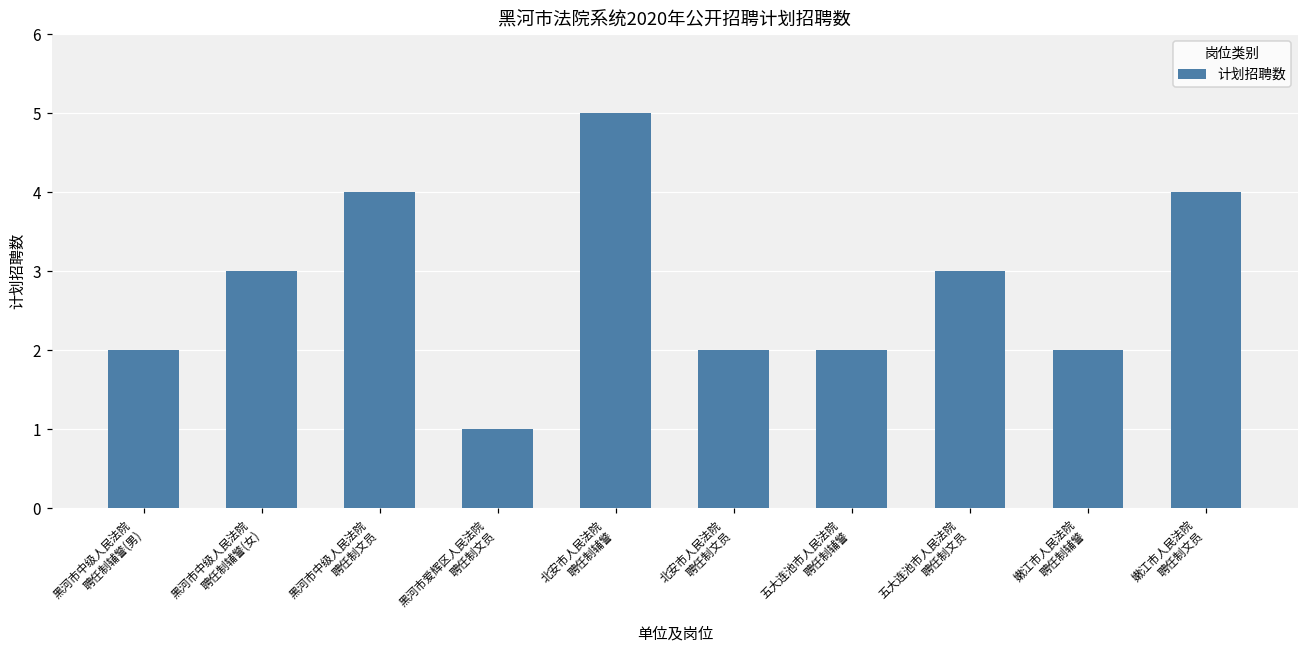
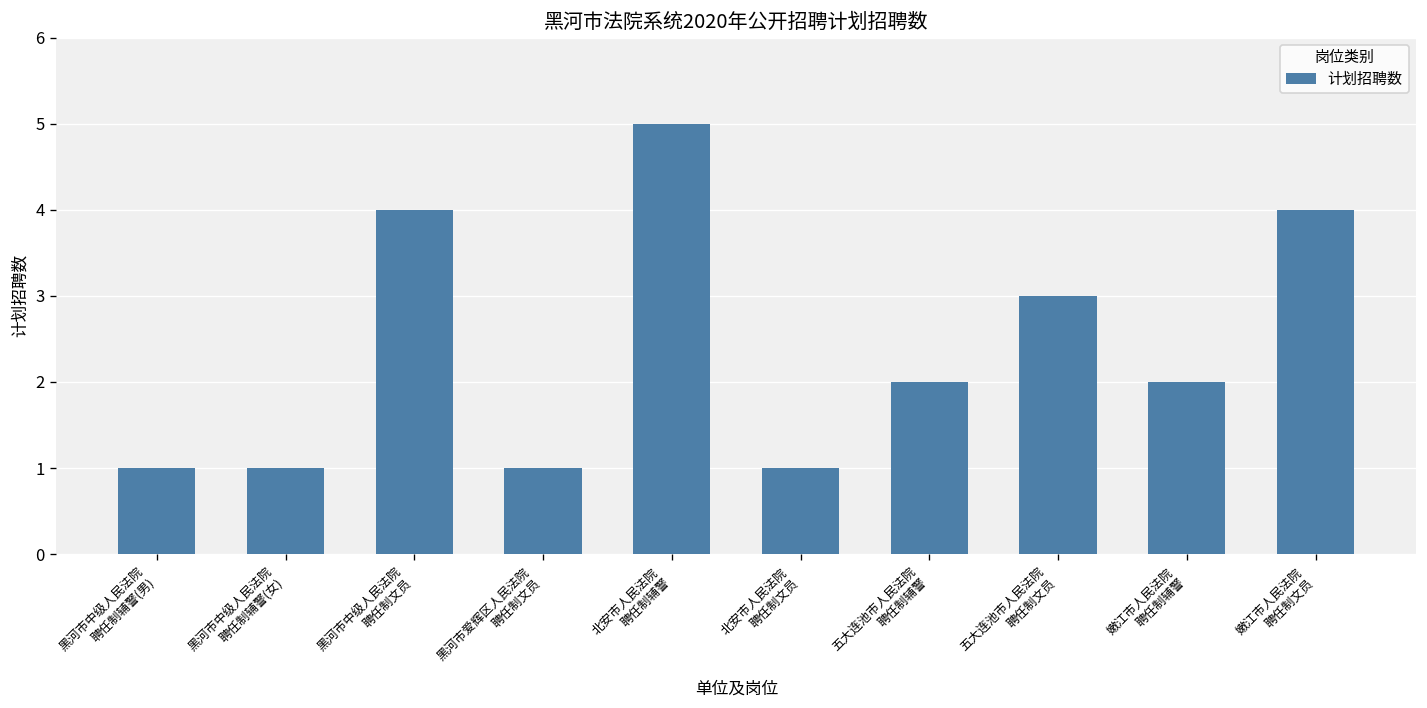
黑河市中级人民法院 聘任制辅警(男): 2 -> 1
黑河市中级人民法院 聘任制辅警(女): 3 -> 1
北安市人民法院 聘任制文员: 2 -> 1
